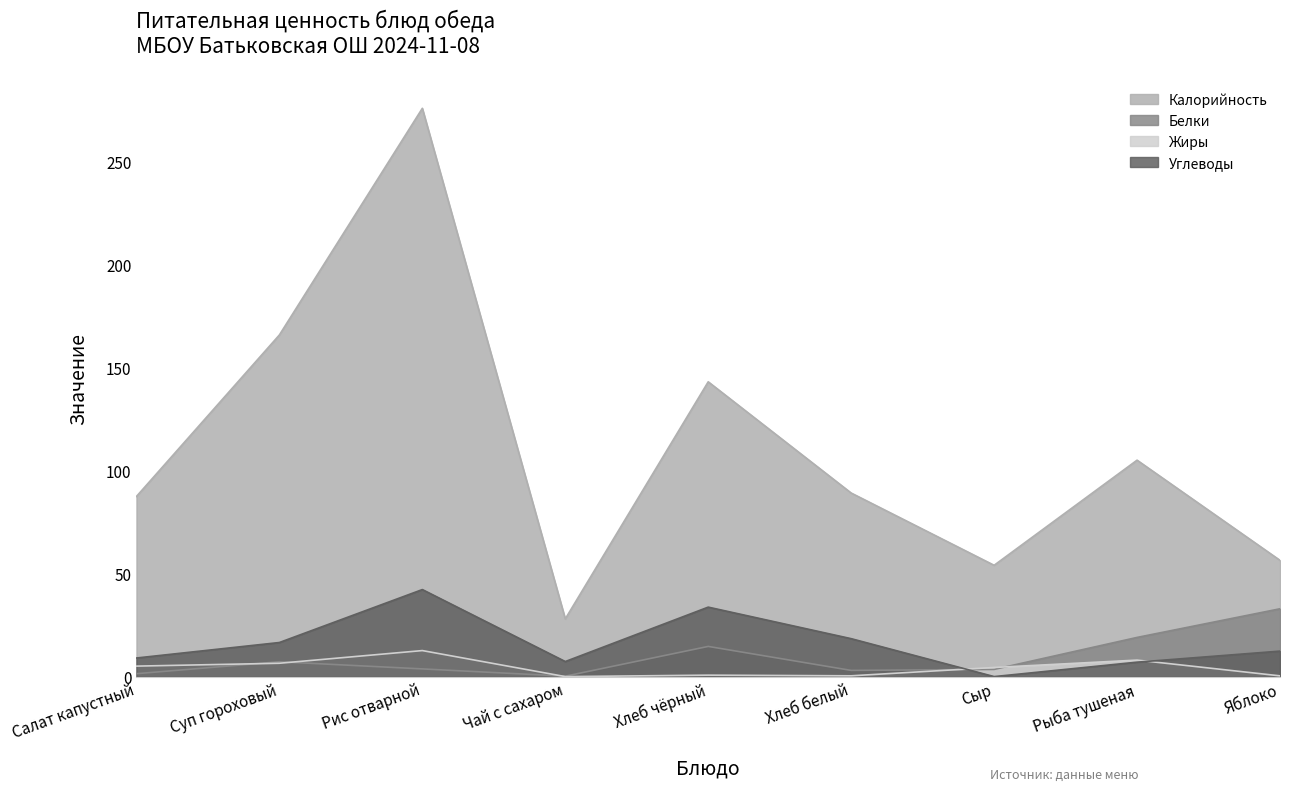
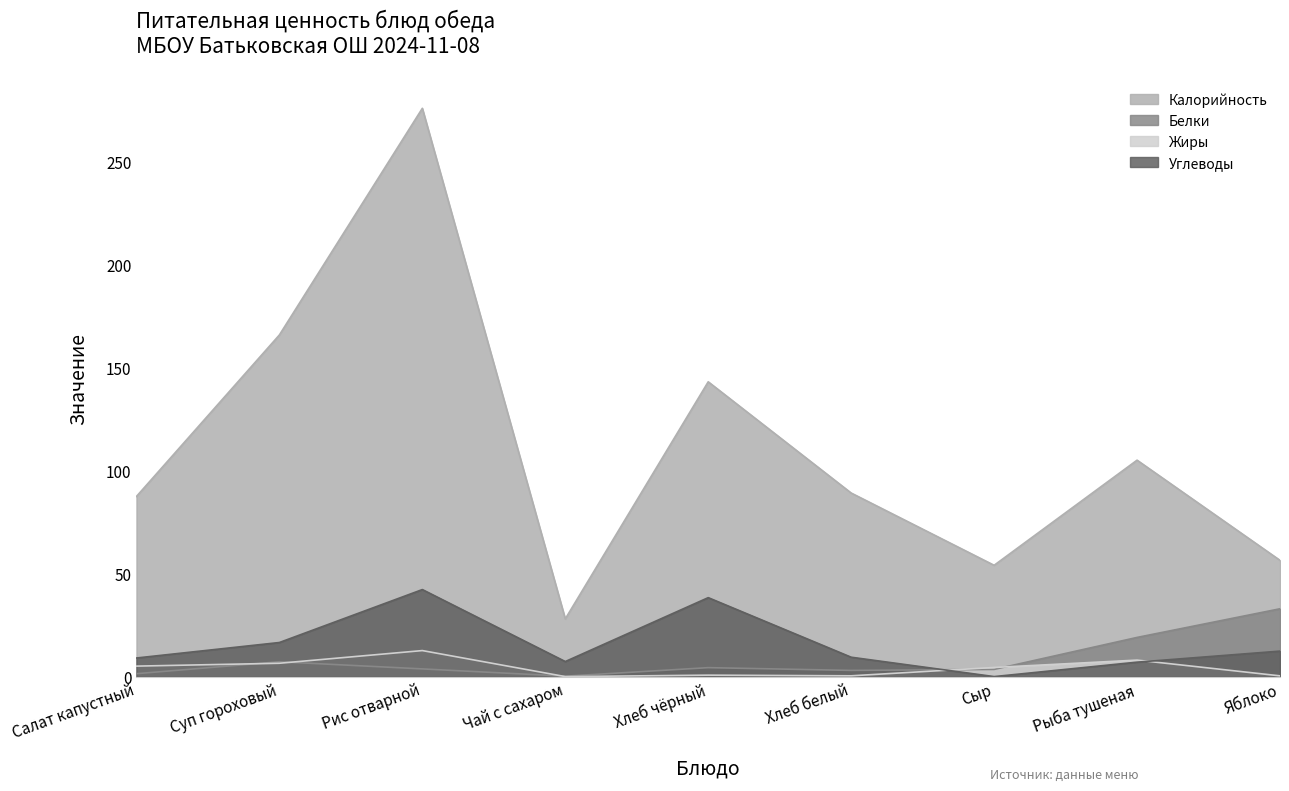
Белки, Хлеб чёрный: 15 -> 4
Углеводы, Хлеб чёрный: 34 -> 38
Углеводы, Хлеб белый: 18 -> 9
